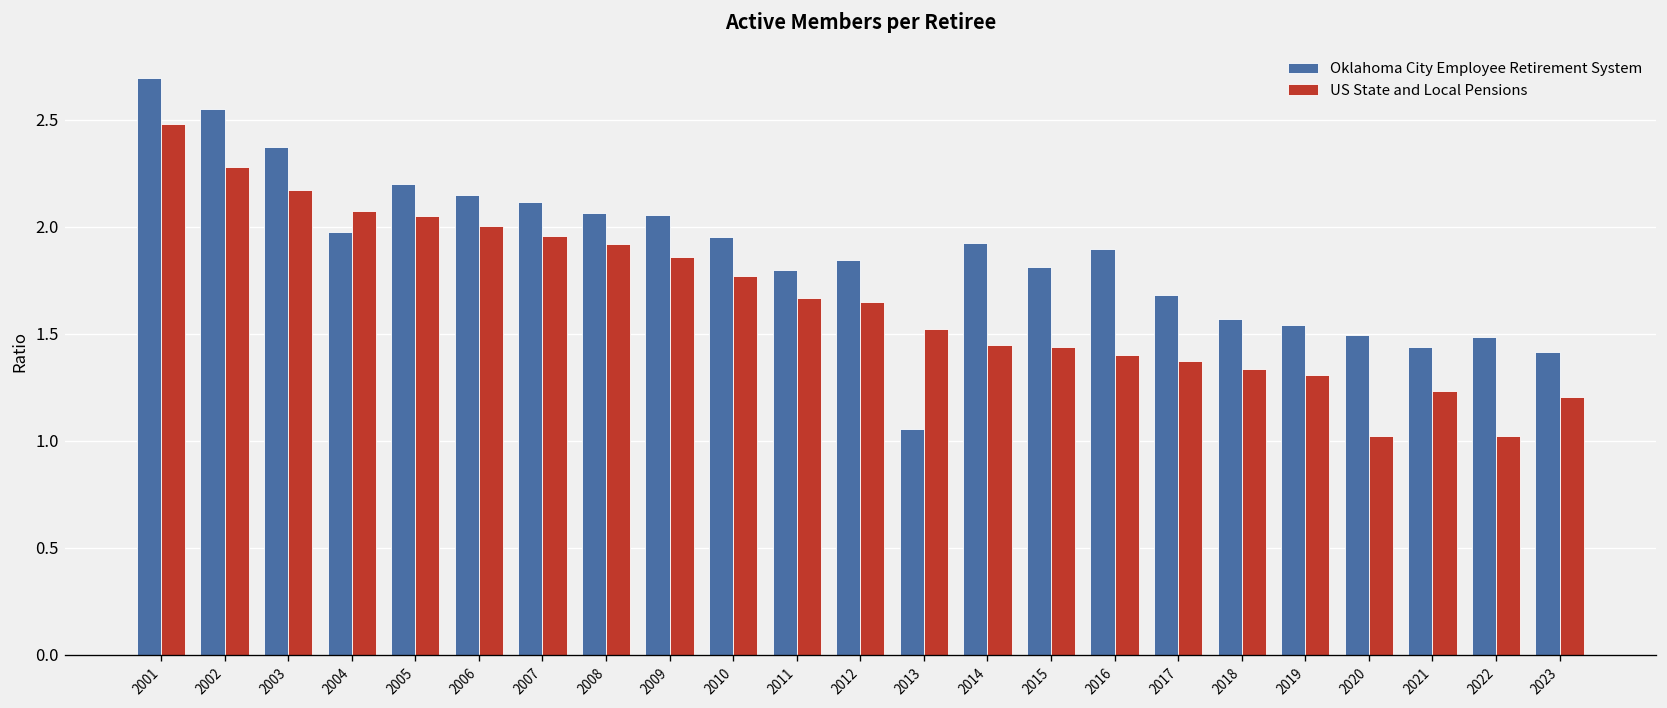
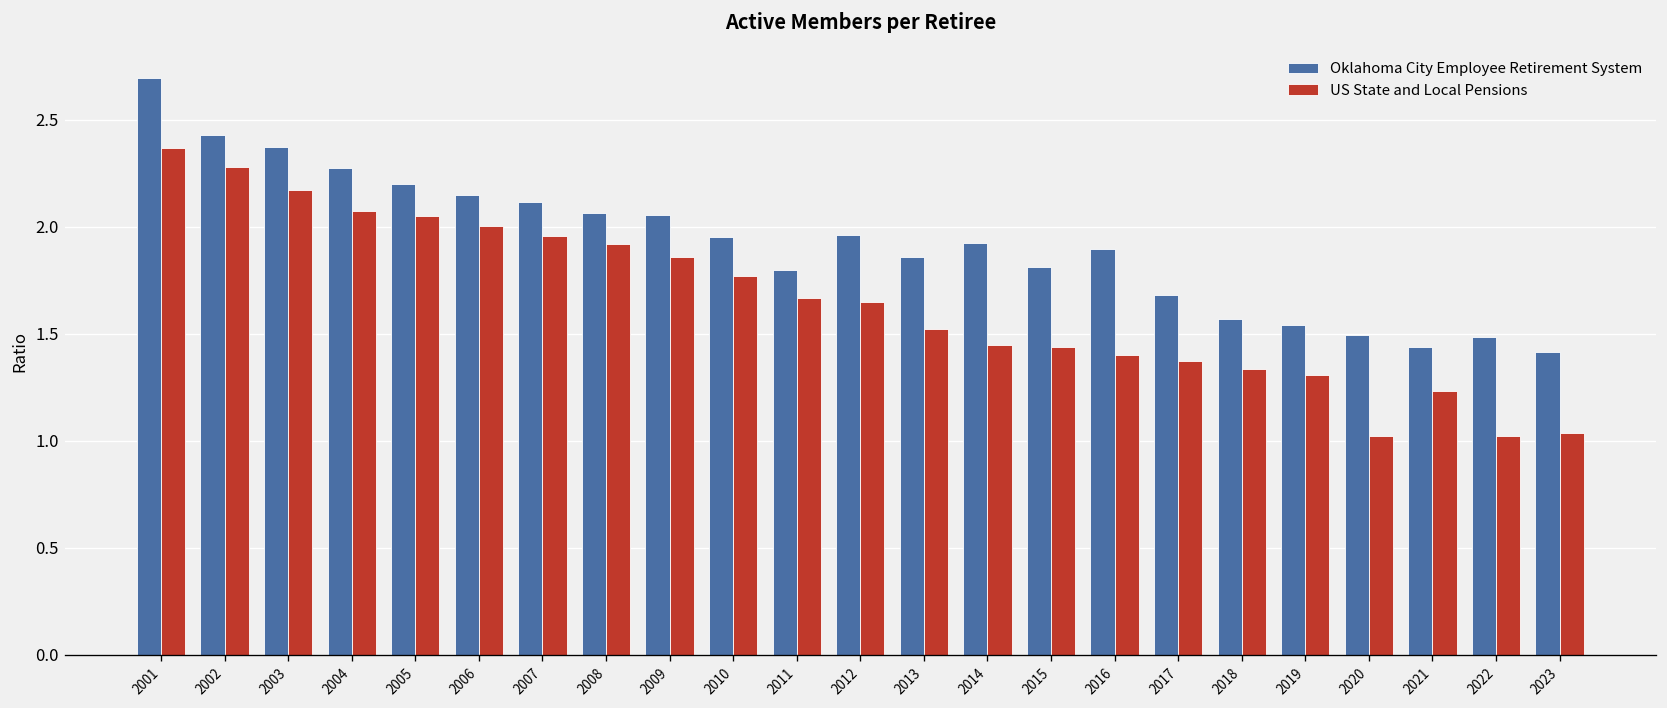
US State and Local Pensions, 2001: 2.48 -> 2.37
Oklahoma City Employee Retirement System, 2002: 2.55 -> 2.43
Oklahoma City Employee Retirement System, 2004: 1.97 -> 2.28
Oklahoma City Employee Retirement System, 2012: 1.85 -> 1.96
Oklahoma City Employee Retirement System, 2013: 1.06 -> 1.86
US State and Local Pensions, 2023: 1.21 -> 1.03
